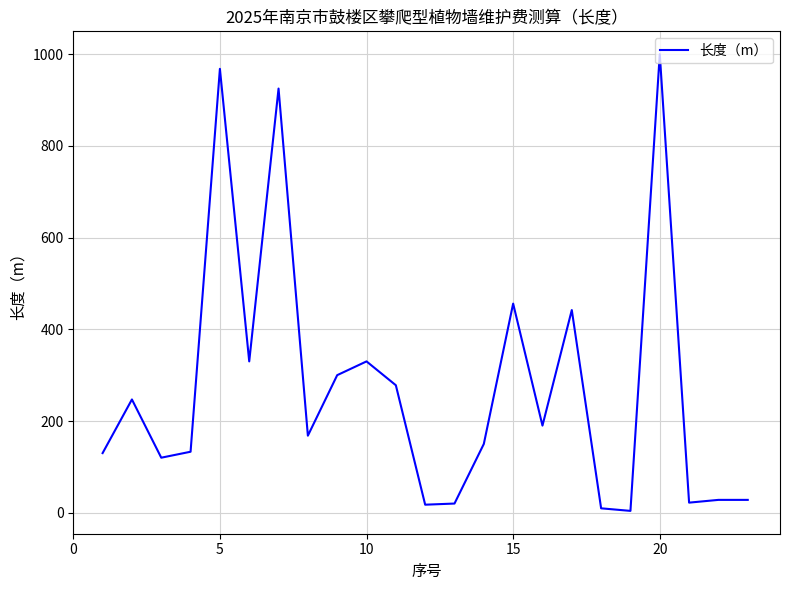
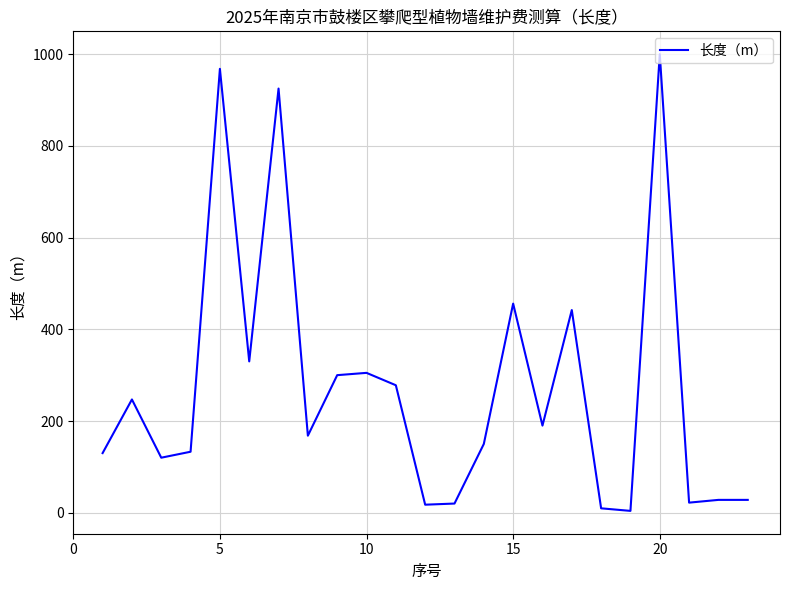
10: 330 -> 310
